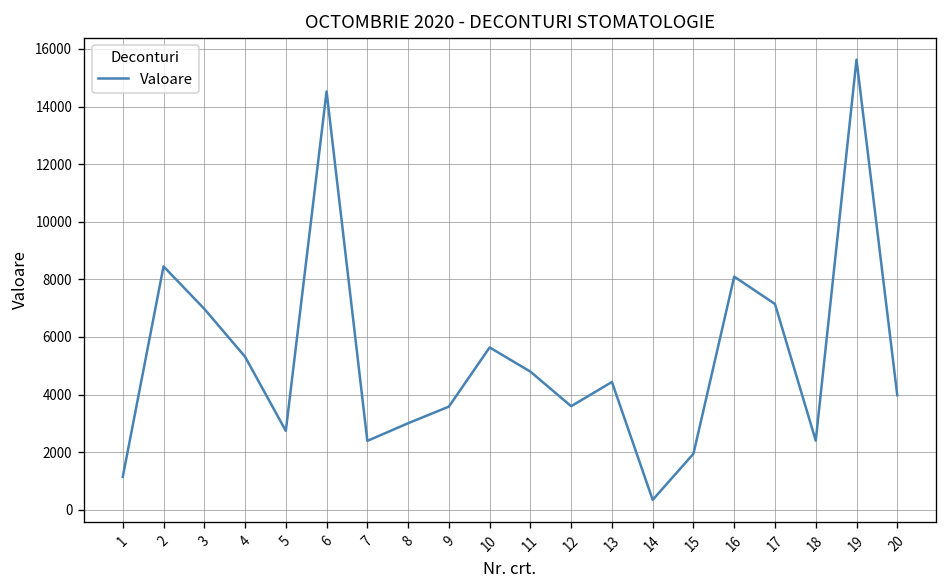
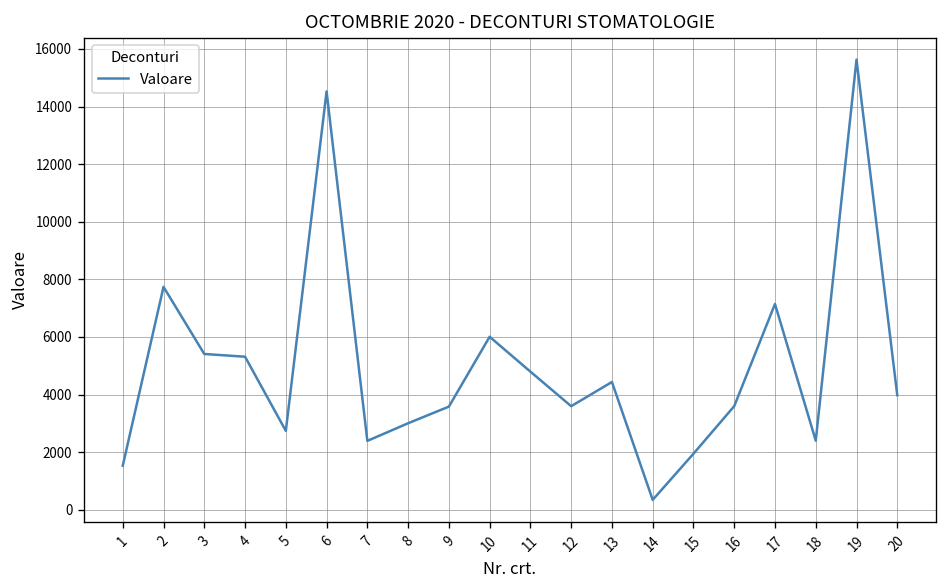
1: 1100 -> 1500
2: 8500 -> 7700
3: 7000 -> 5400
10: 5600 -> 6000
16: 8100 -> 3600
